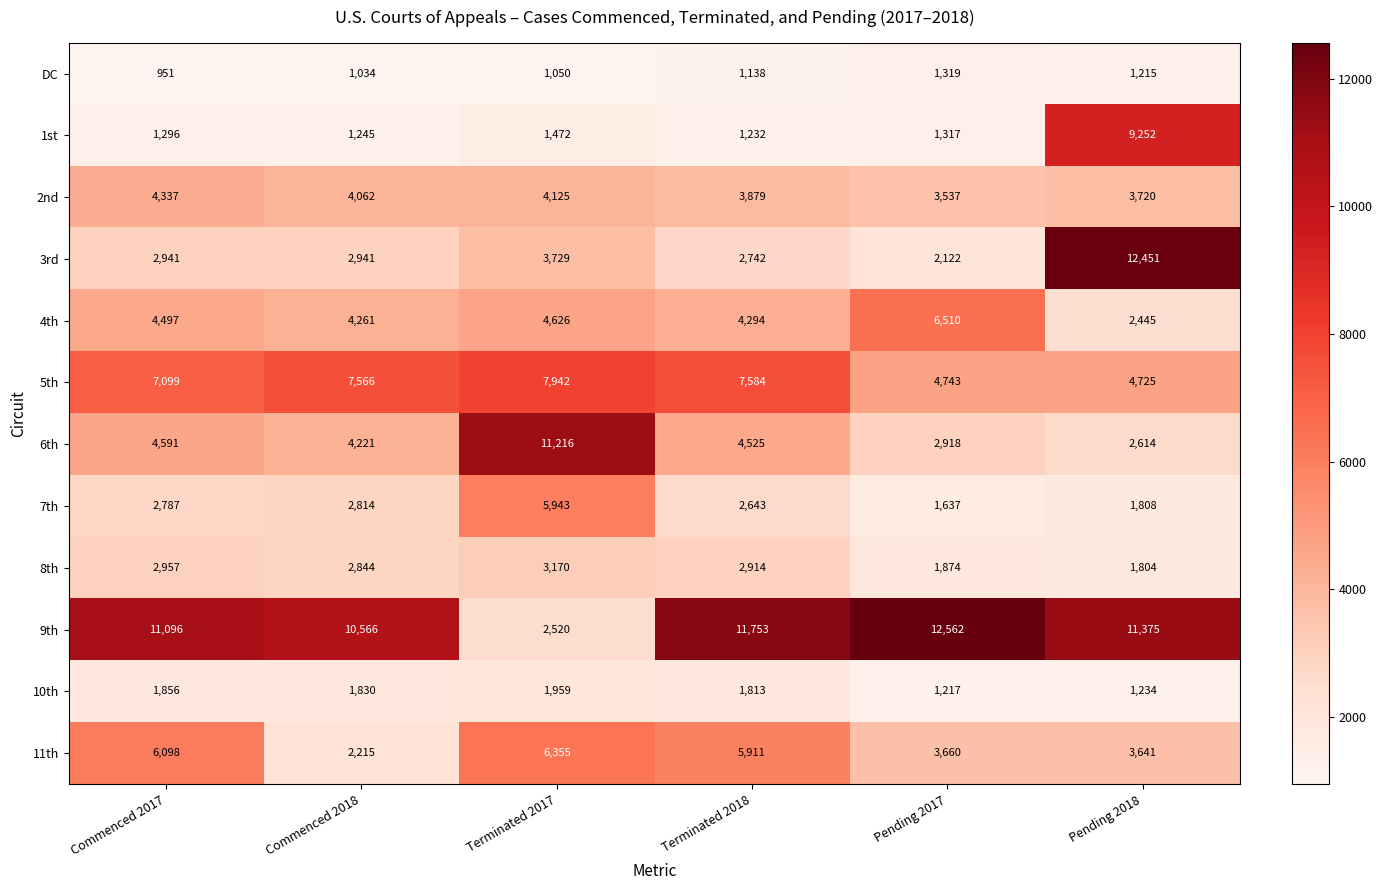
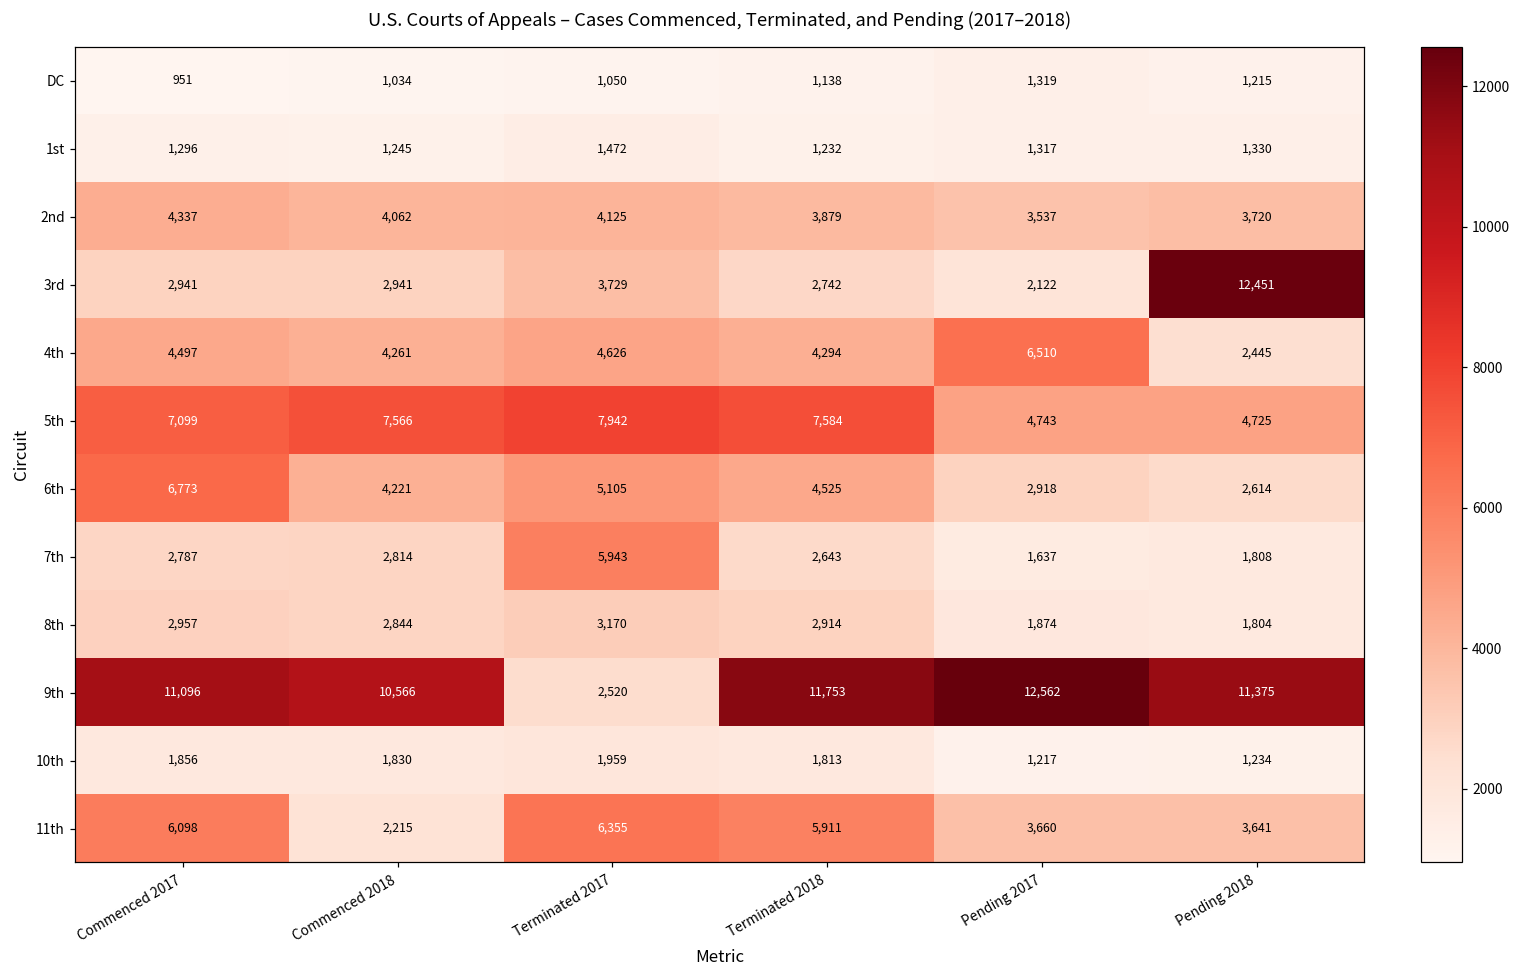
1st, Pending 2018: 9,252 -> 1,330
6th, Commenced 2017: 4,591 -> 6,773
6th, Terminated 2017: 11,216 -> 5,105
